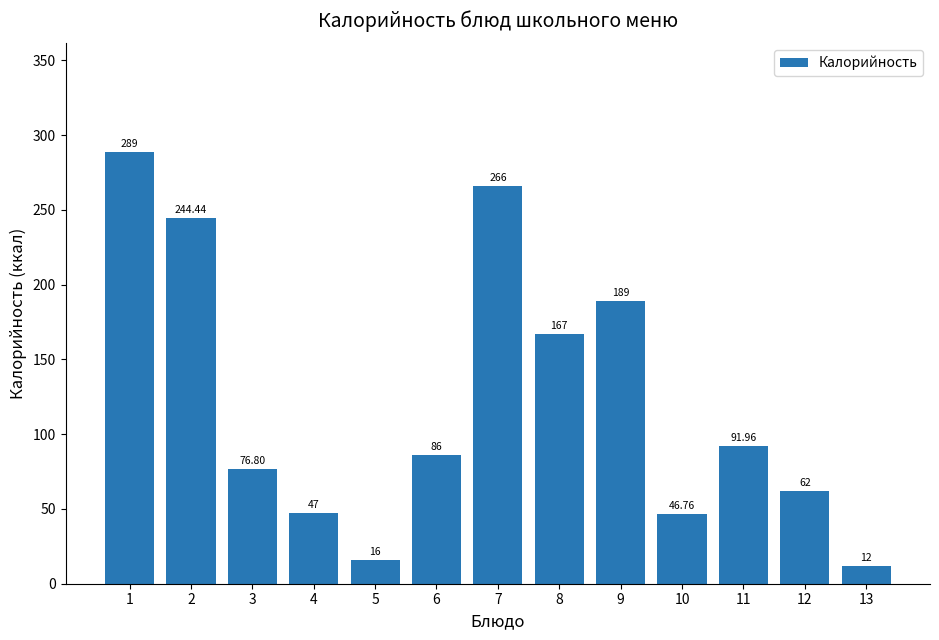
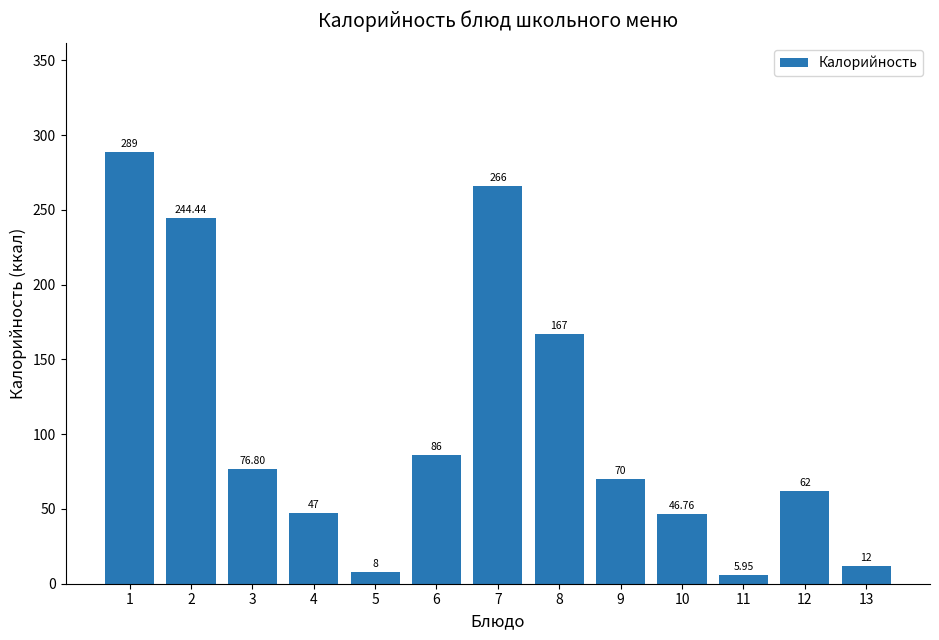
5: 16 -> 8
9: 189 -> 70
11: 91.96 -> 5.95
